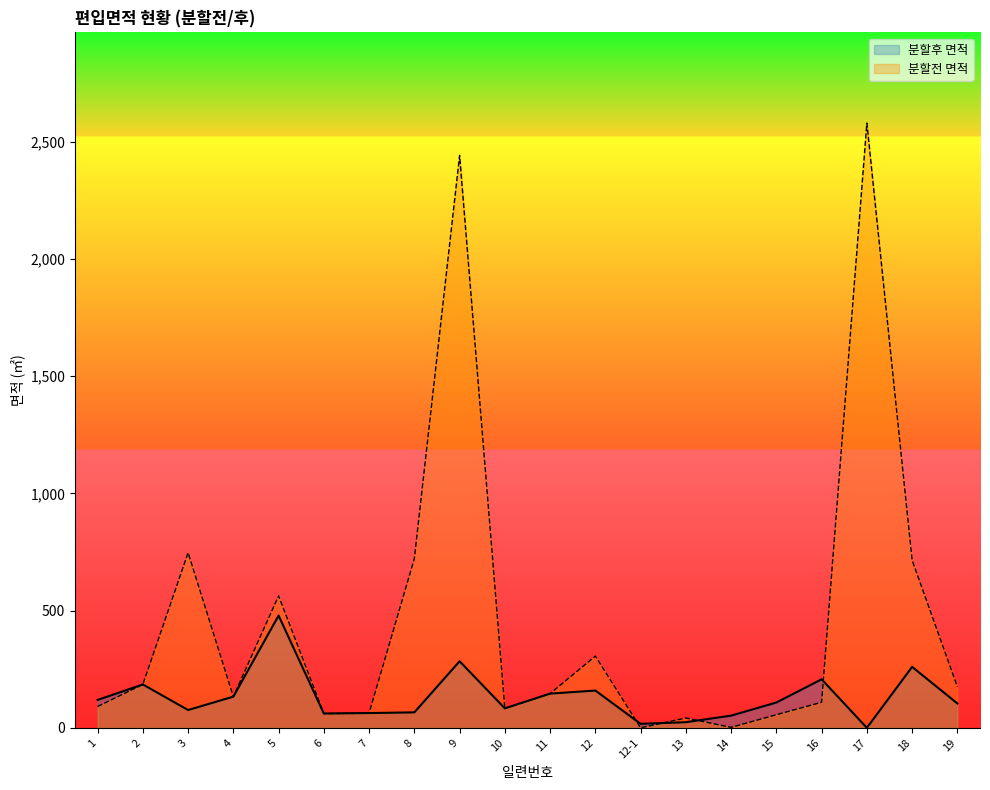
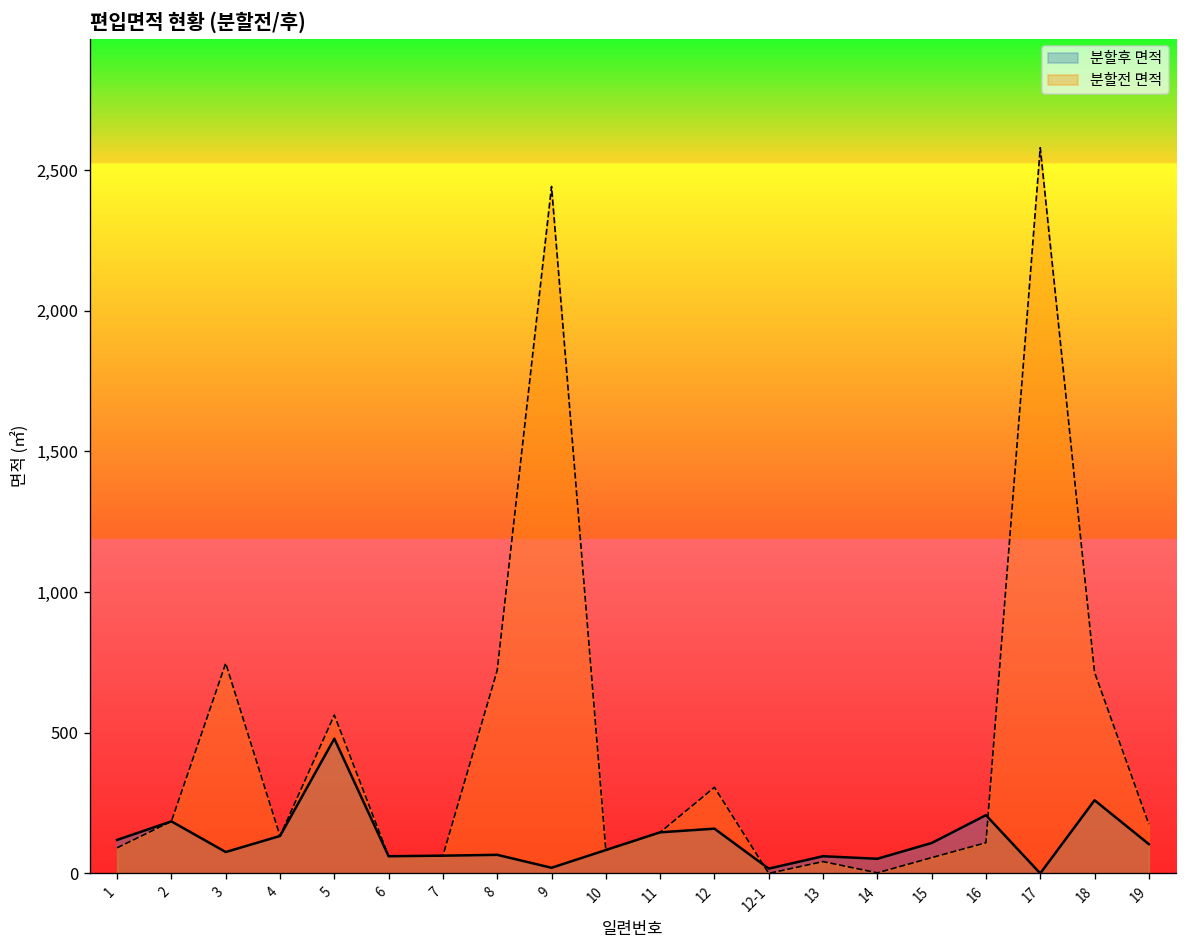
분할후 면적, 9: 280 -> 20
분할후 면적, 13: 20 -> 60
